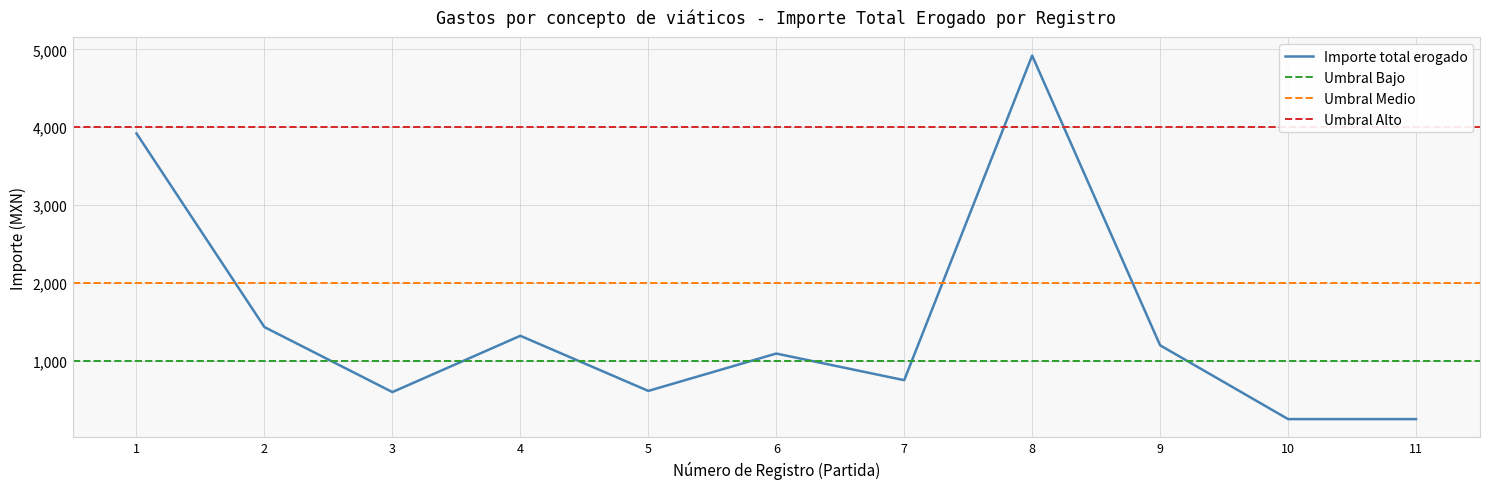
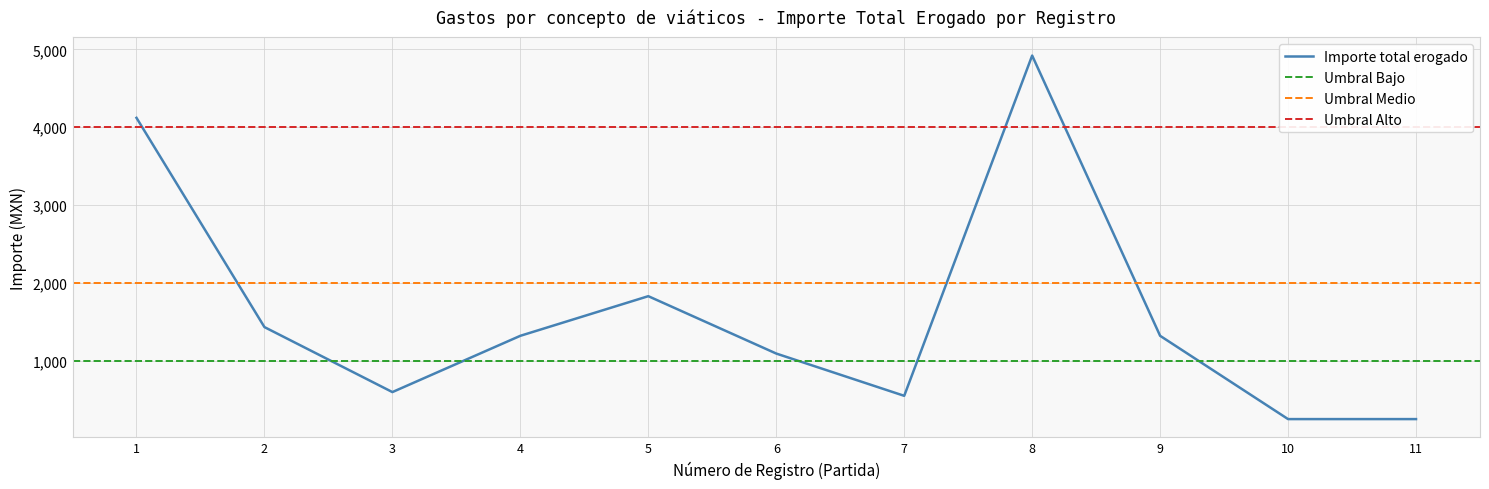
1: 3,900 -> 4,100
5: 600 -> 1,800
7: 800 -> 500
9: 1,200 -> 1,300
